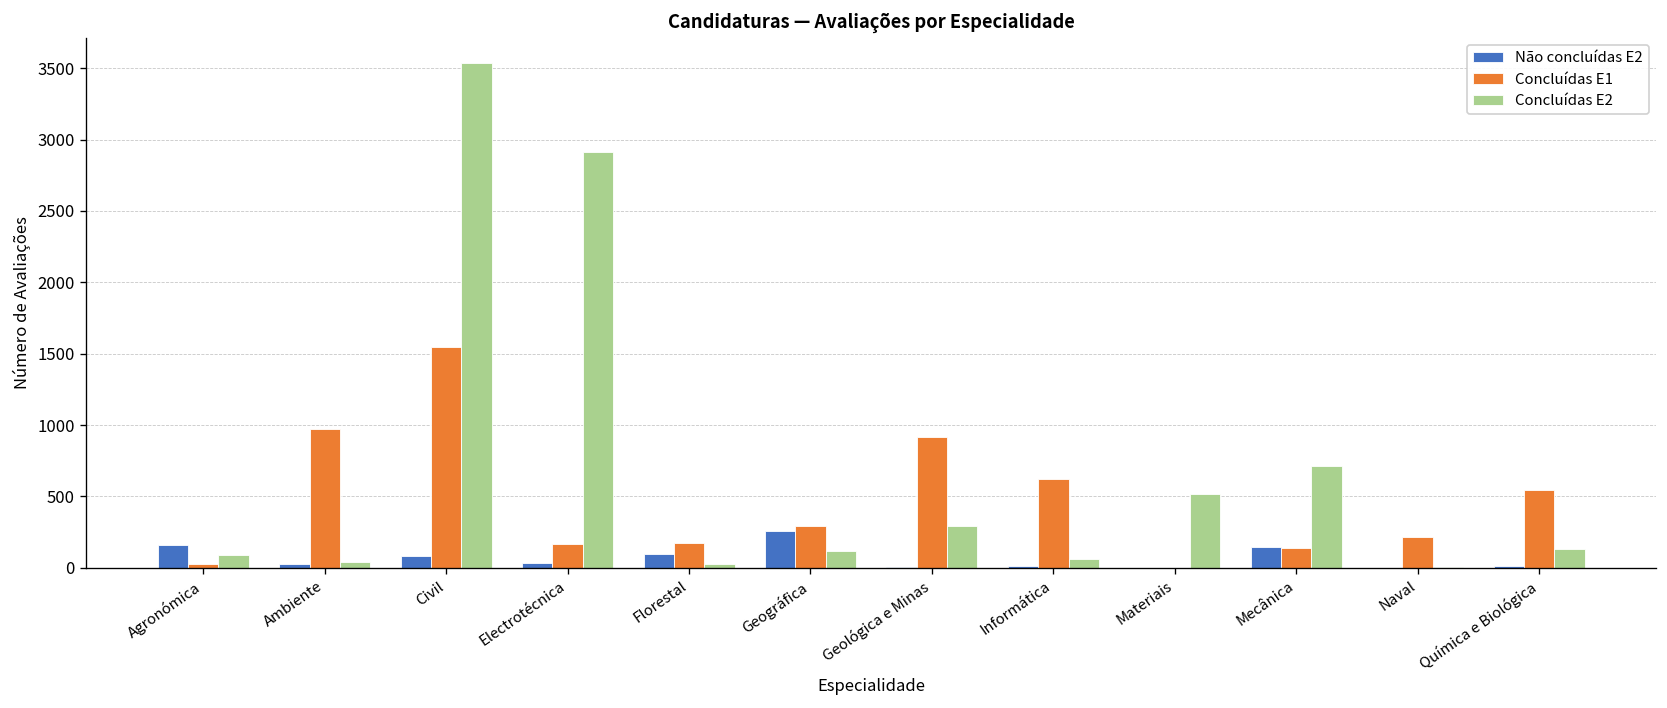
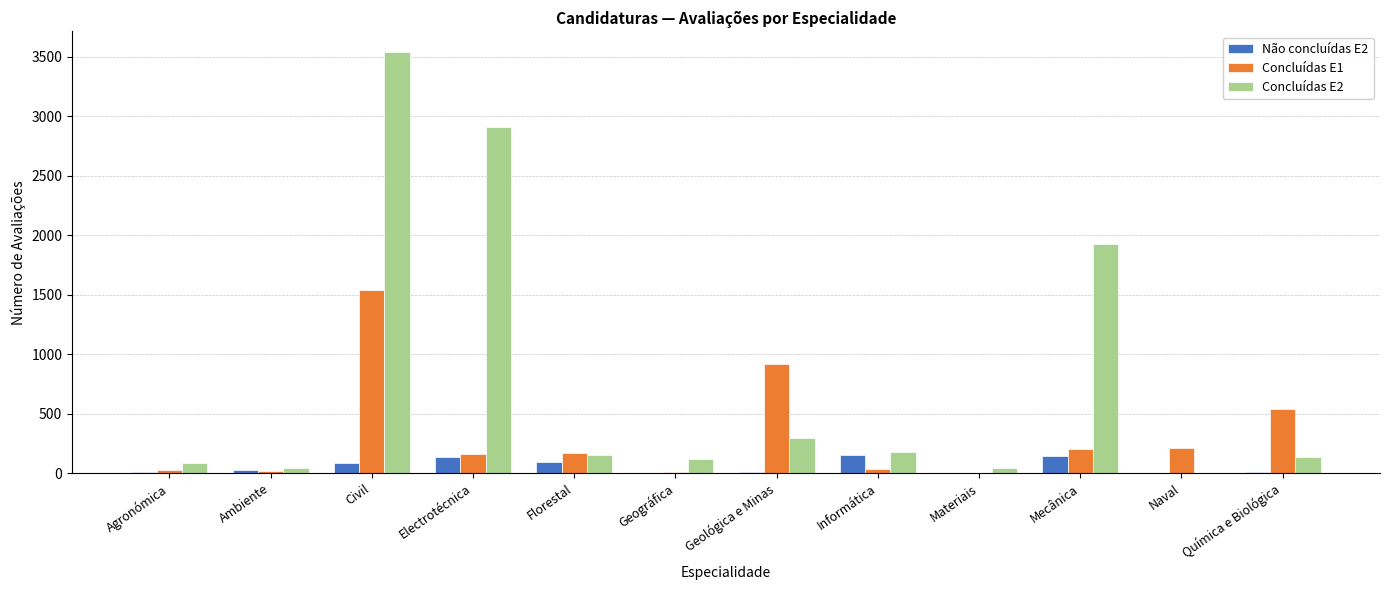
Não concluídas E2, Agronómica: 160 -> 10
Concluídas E1, Ambiente: 970 -> 20
Não concluídas E2, Electrotécnica: 30 -> 130
Concluídas E2, Florestal: 30 -> 150
Não concluídas E2, Geográfica: 260 -> 0
Concluídas E1, Geográfica: 290 -> 10
Não concluídas E2, Informática: 10 -> 150
Concluídas E1, Informática: 620 -> 30
Concluídas E2, Informática: 60 -> 180
Concluídas E2, Materiais: 520 -> 40
Concluídas E1, Mecânica: 140 -> 200
Concluídas E2, Mecânica: 710 -> 1930
